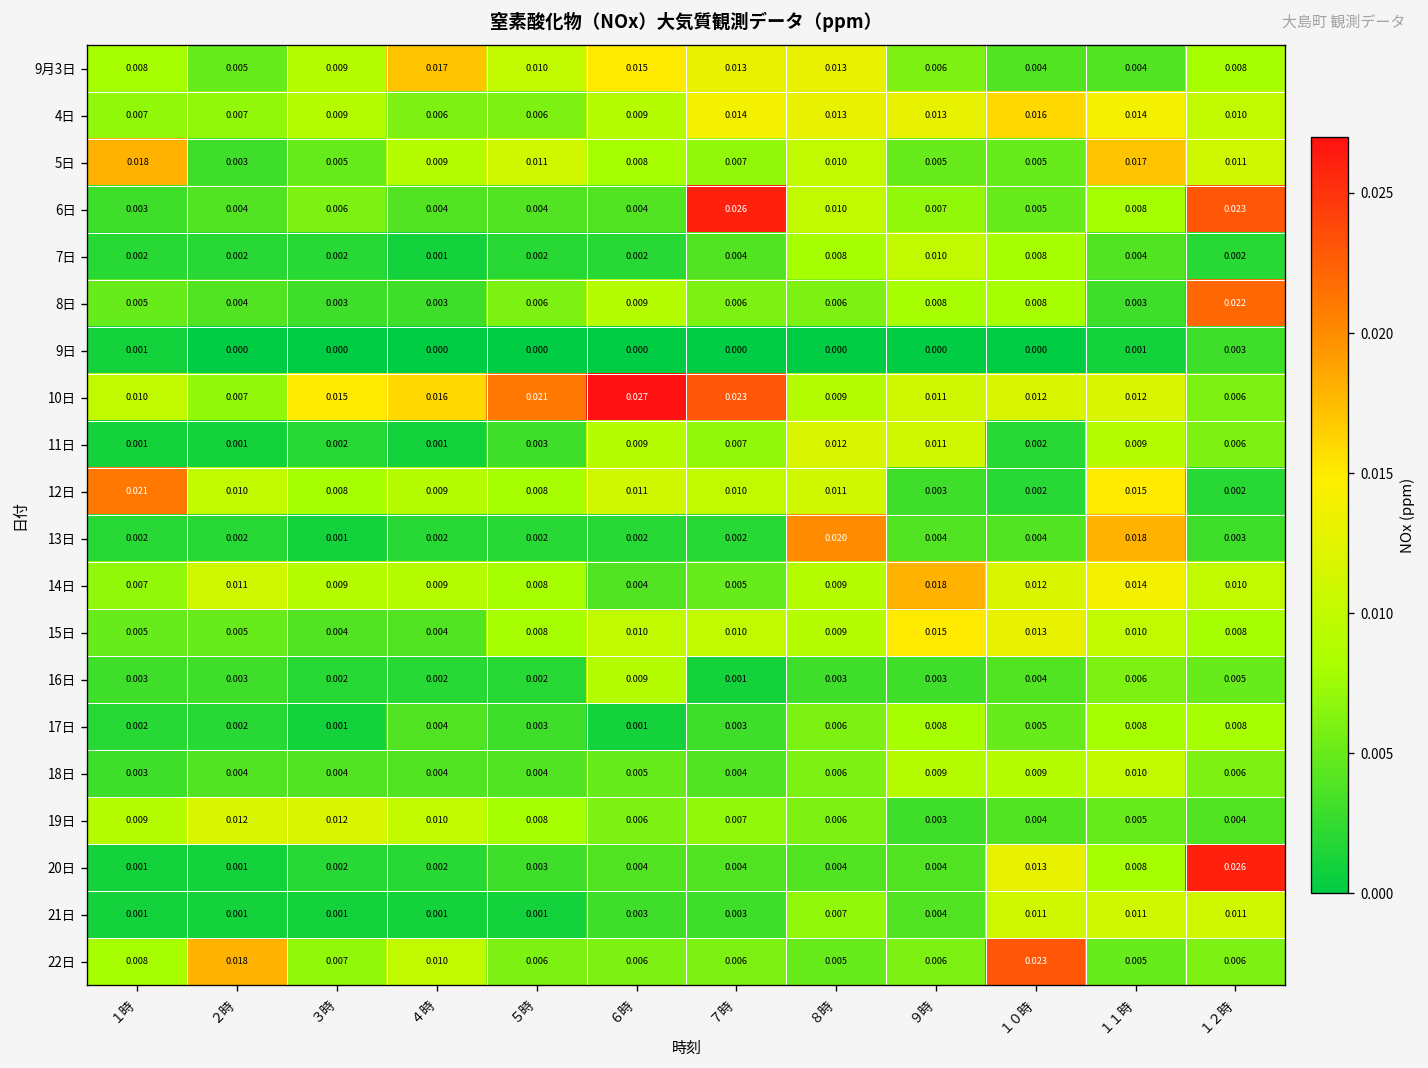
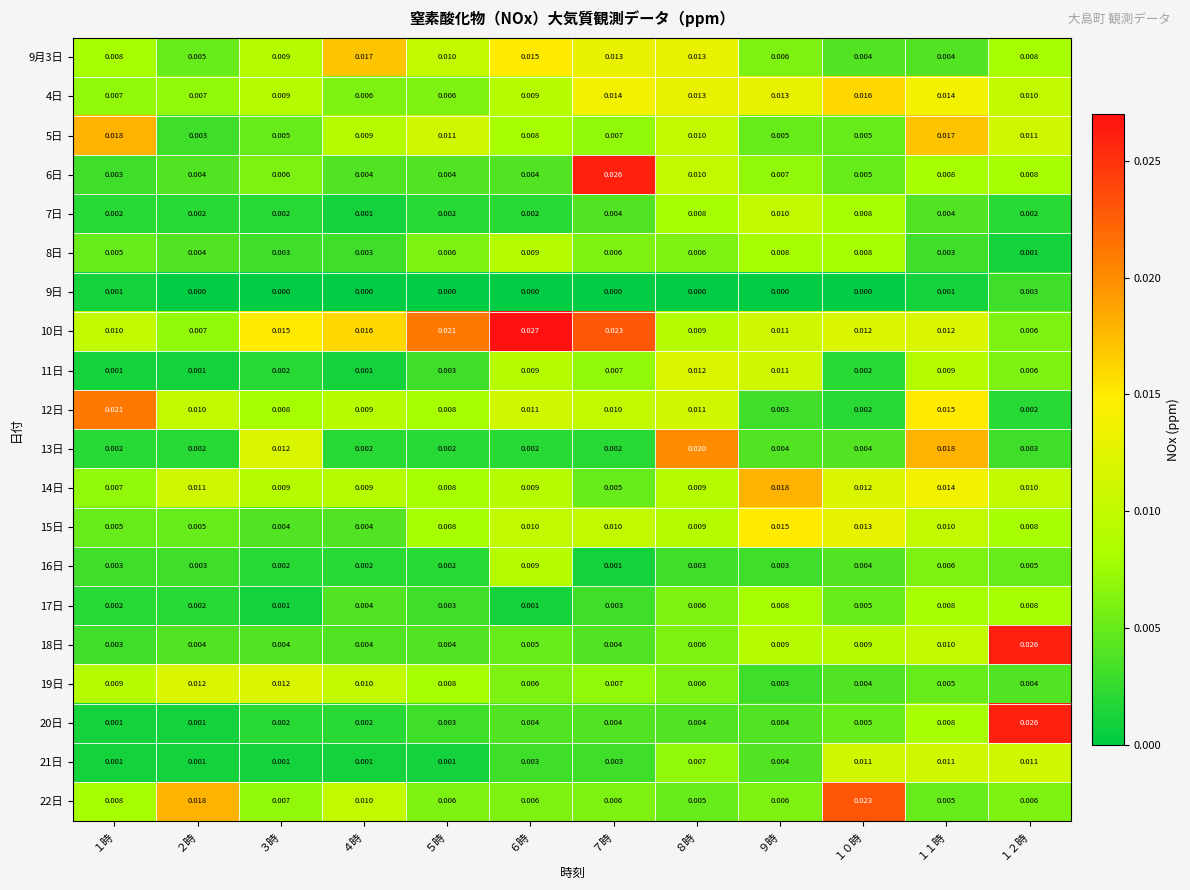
6日, １２時: 0.023 -> 0.008
8日, １２時: 0.022 -> 0.001
13日, ３時: 0.001 -> 0.012
14日, ６時: 0.004 -> 0.009
18日, １２時: 0.006 -> 0.026
20日, １０時: 0.013 -> 0.005
